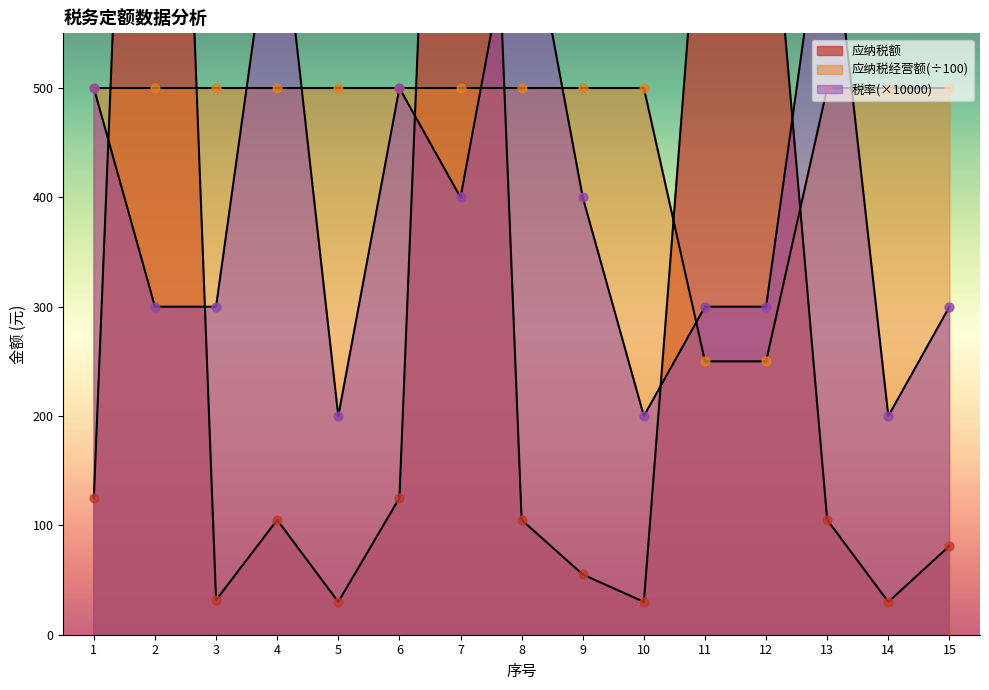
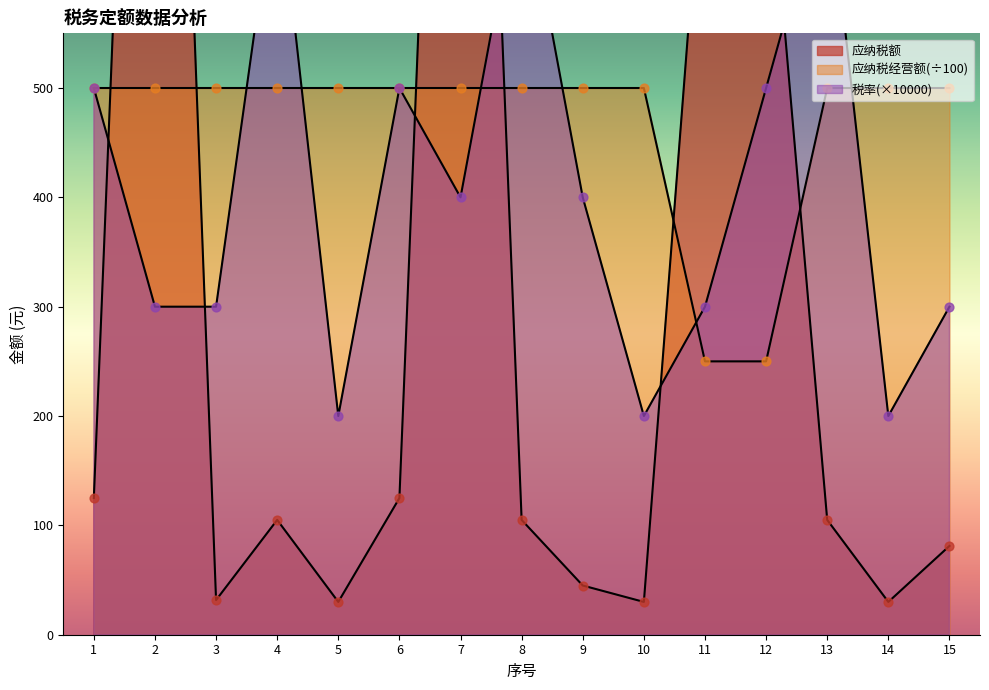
应纳税额, 9: 55 -> 45
税率(×10000), 12: 300 -> 500
